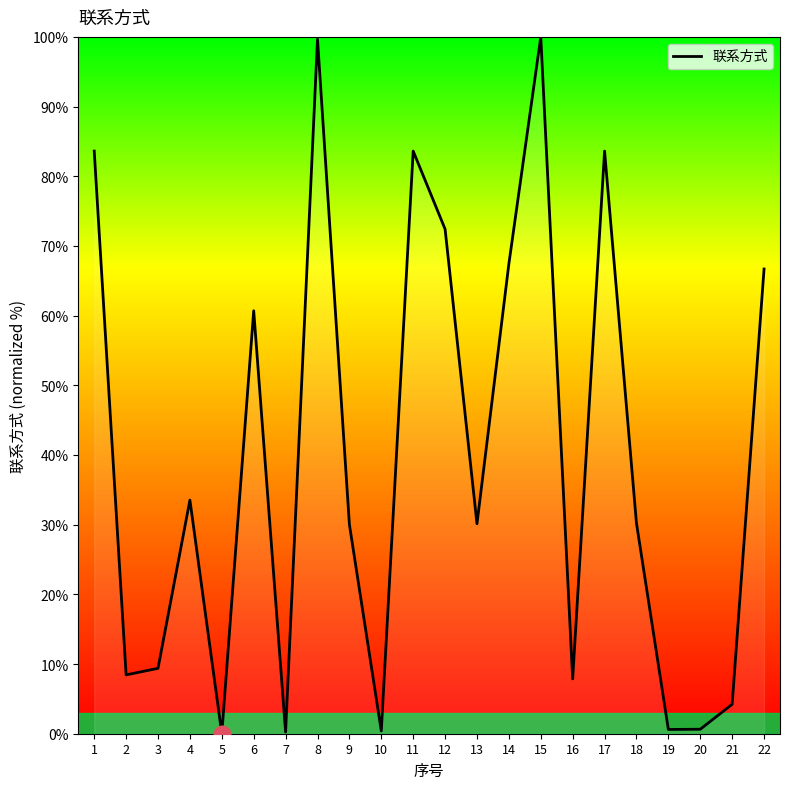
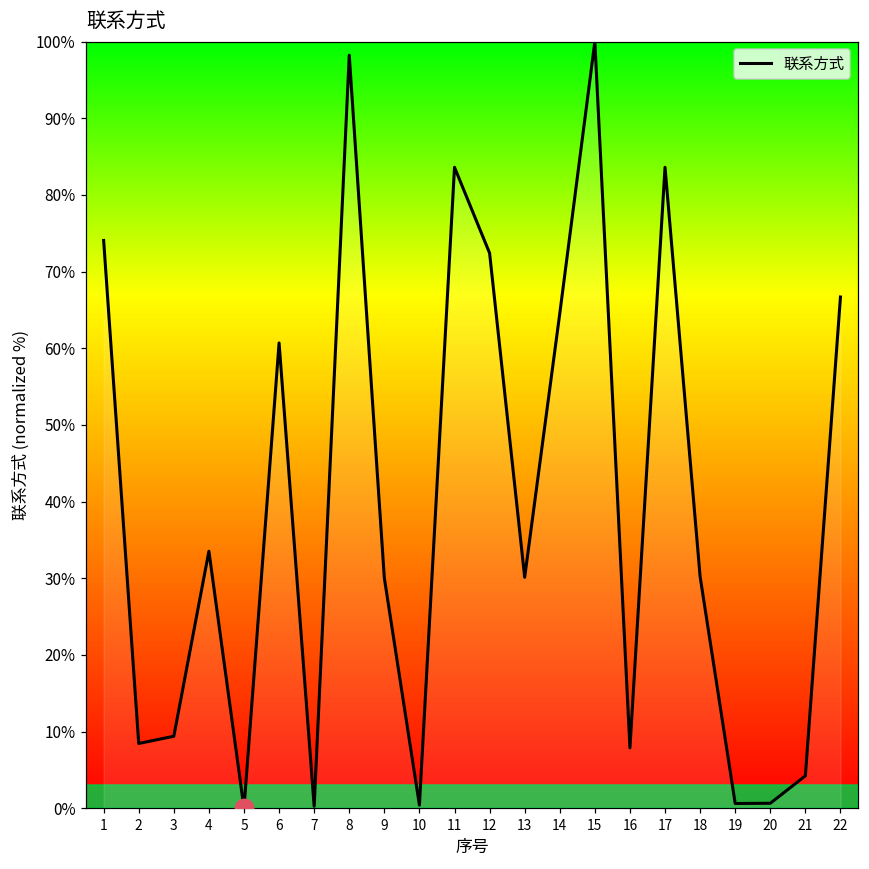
联系方式, 1: 84% -> 74%
联系方式, 8: 100% -> 98%
联系方式, 14: 67% -> 65%
